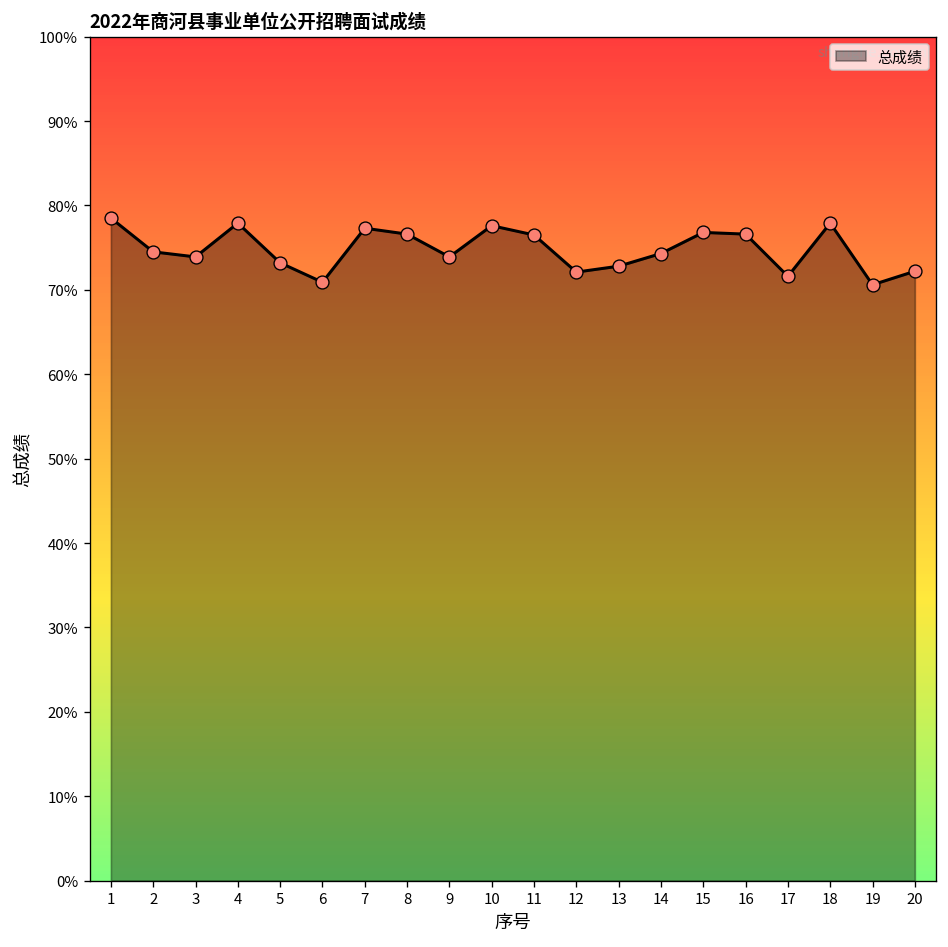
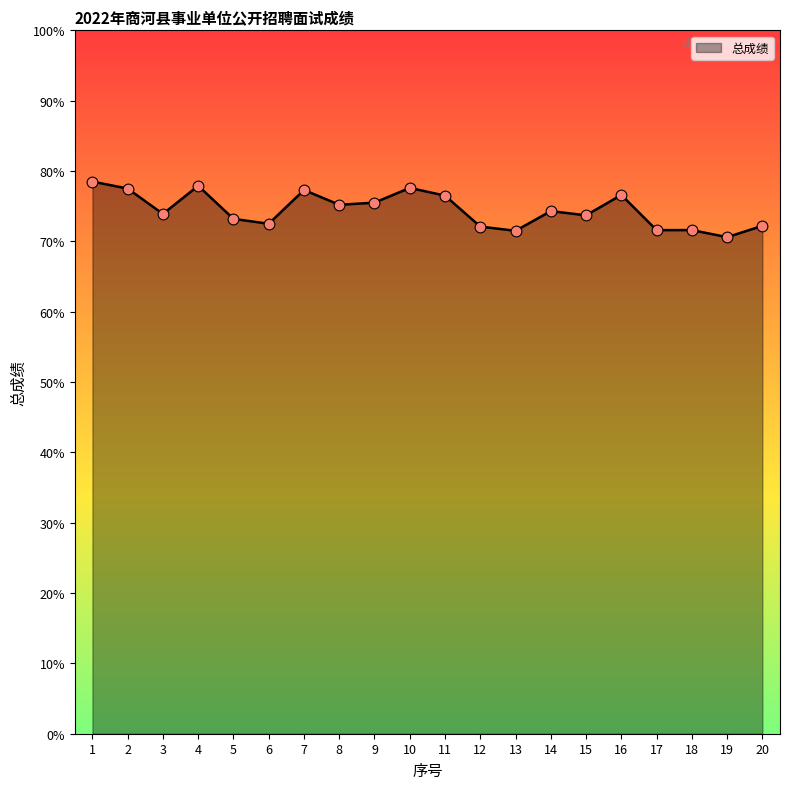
2: 75% -> 78%
6: 71% -> 73%
8: 77% -> 75%
9: 74% -> 76%
13: 73% -> 72%
15: 77% -> 74%
18: 78% -> 72%
